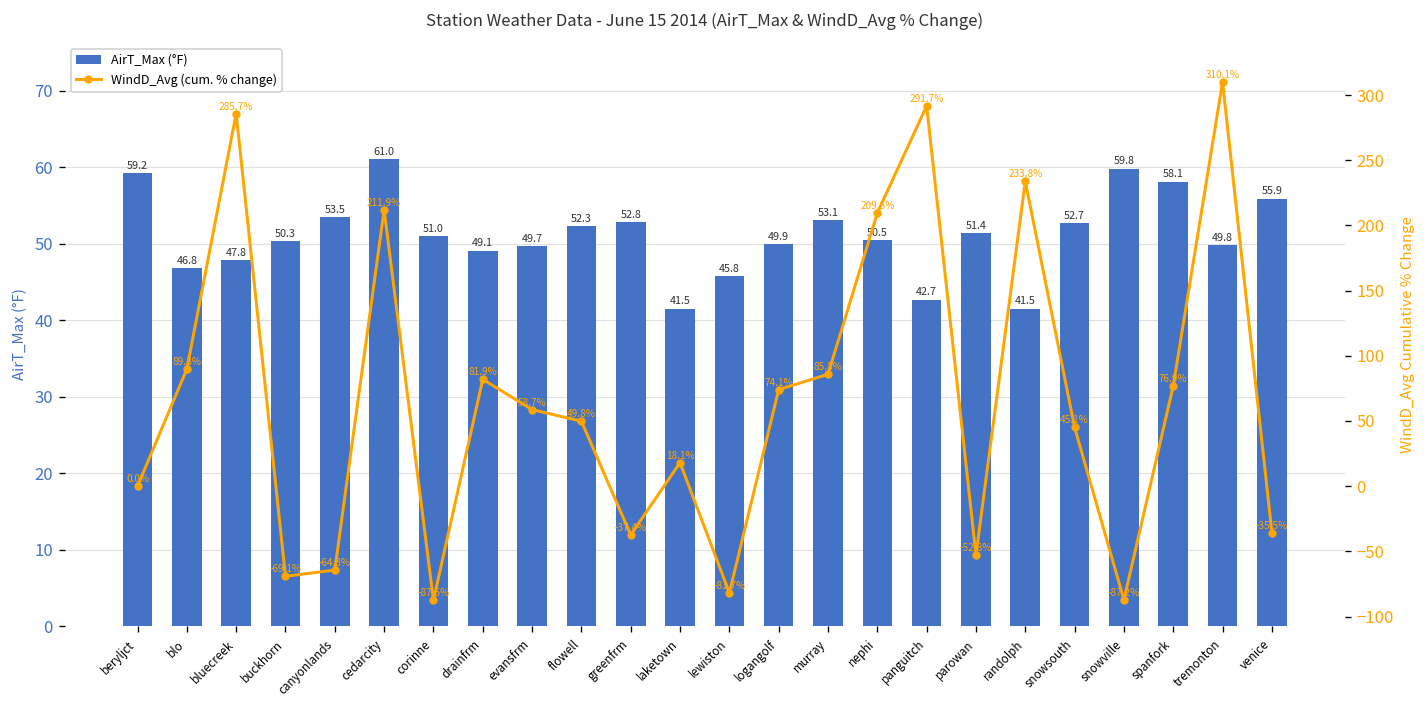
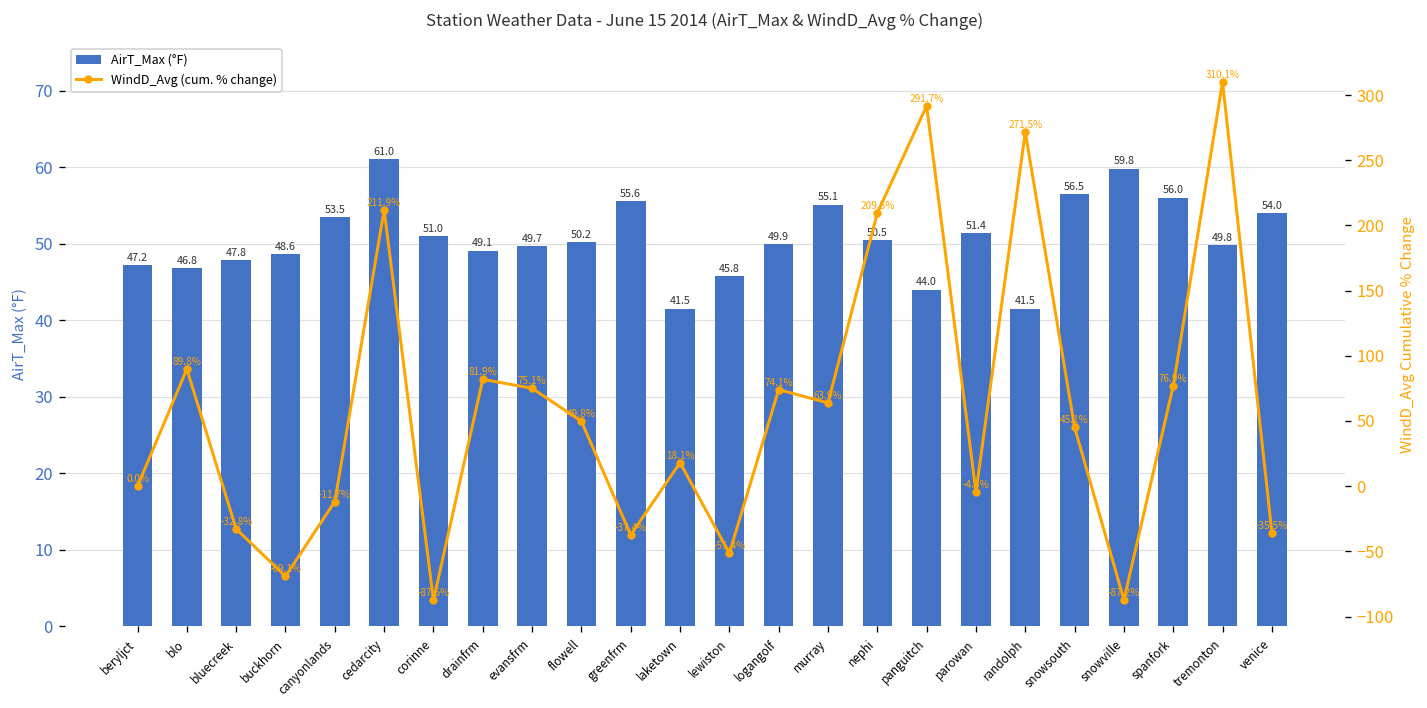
AirT_Max (°F), beryljct: 59.2 -> 47.2
AirT_Max (°F), buckhorn: 50.3 -> 48.6
AirT_Max (°F), flowell: 52.3 -> 50.2
AirT_Max (°F), greenfrm: 52.8 -> 55.6
AirT_Max (°F), murray: 53.1 -> 55.1
AirT_Max (°F), panguitch: 42.7 -> 44.0
AirT_Max (°F), snowsouth: 52.7 -> 56.5
AirT_Max (°F), spanfork: 58.1 -> 56.0
AirT_Max (°F), venice: 55.9 -> 54.0
WindD_Avg (cum. % change), bluecreek: 285.7% -> -32.8%
WindD_Avg (cum. % change), canyonlands: -64.3% -> -11.7%
WindD_Avg (cum. % change), evansfrm: 58.7% -> 75.1%
WindD_Avg (cum. % change), lewiston: -81.7% -> -51.4%
WindD_Avg (cum. % change), murray: 85.8% -> 63.9%
WindD_Avg (cum. % change), parowan: -52.8% -> -4.5%
WindD_Avg (cum. % change), randolph: 233.8% -> 271.5%
